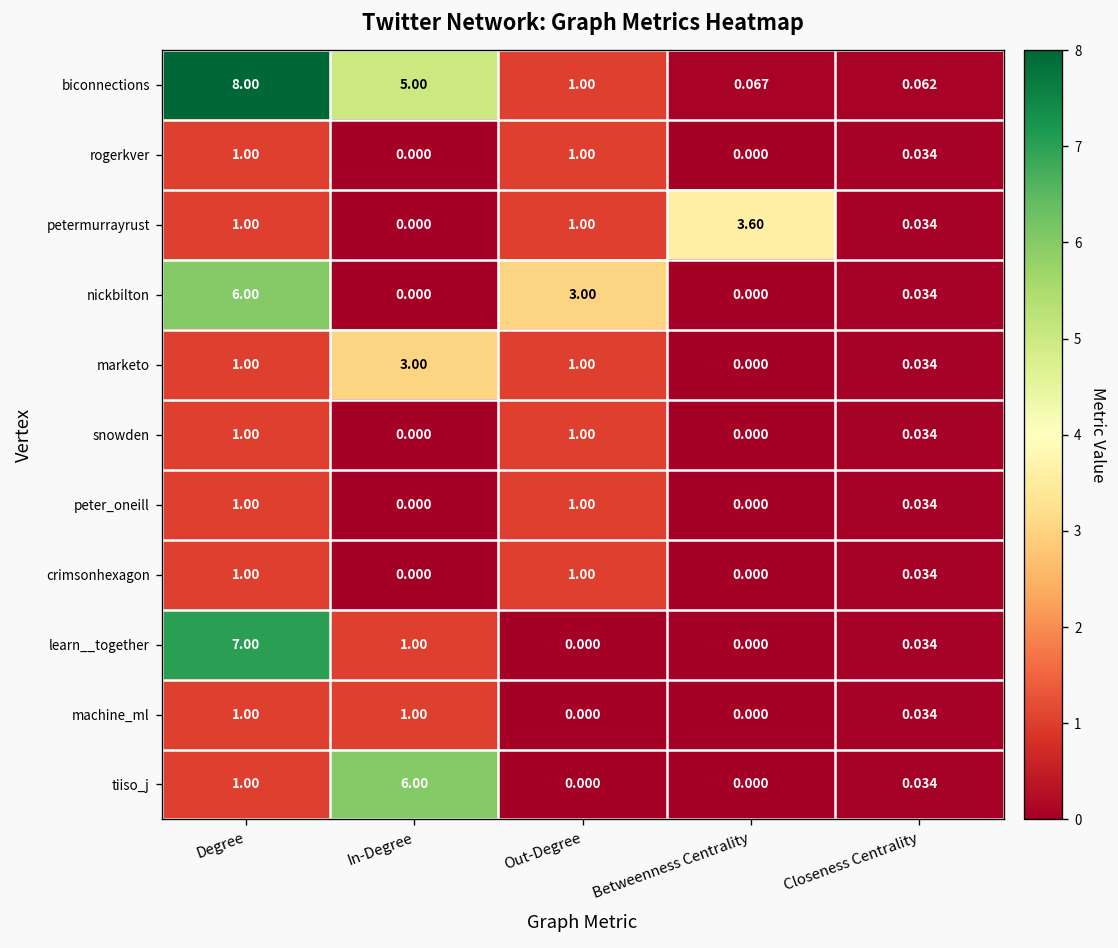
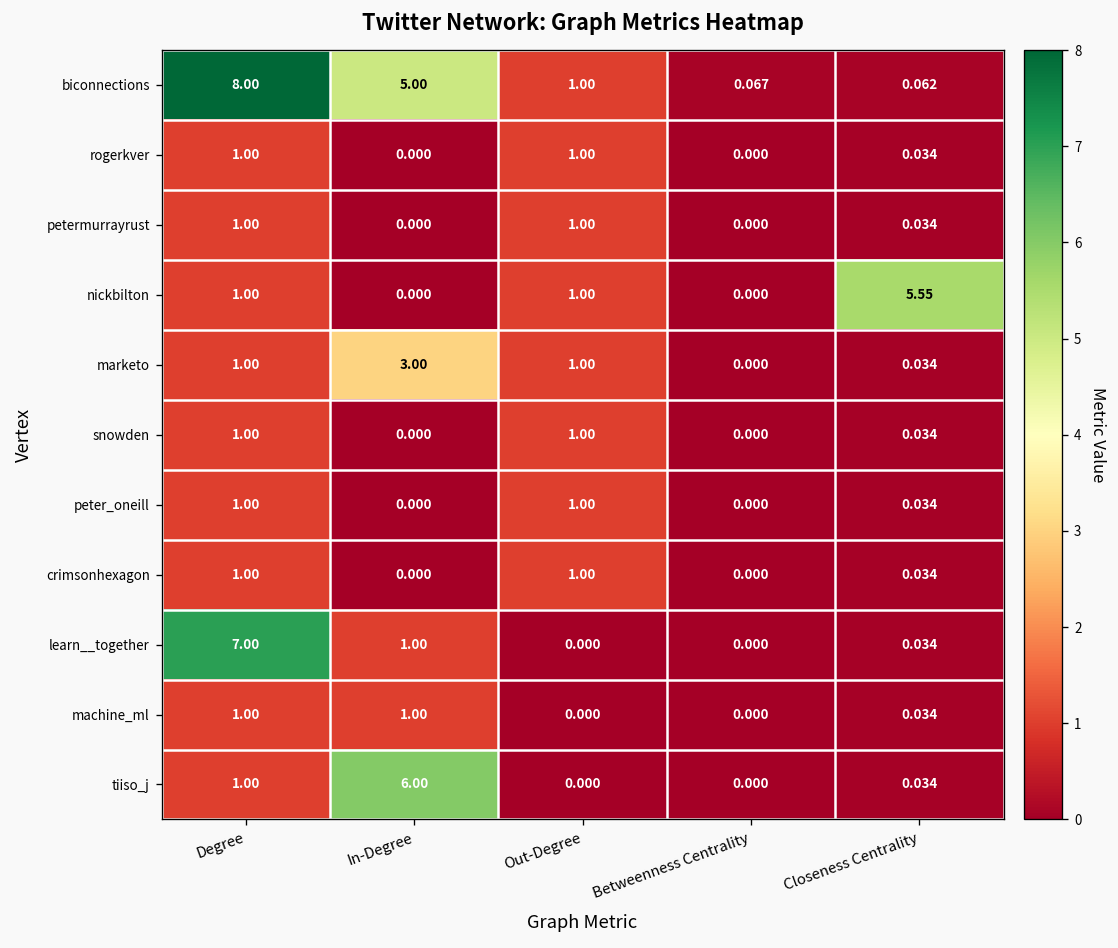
petermurrayrust, Betweenness Centrality: 3.60 -> 0.000
nickbilton, Degree: 6.00 -> 1.00
nickbilton, Out-Degree: 3.00 -> 1.00
nickbilton, Closeness Centrality: 0.034 -> 5.55
